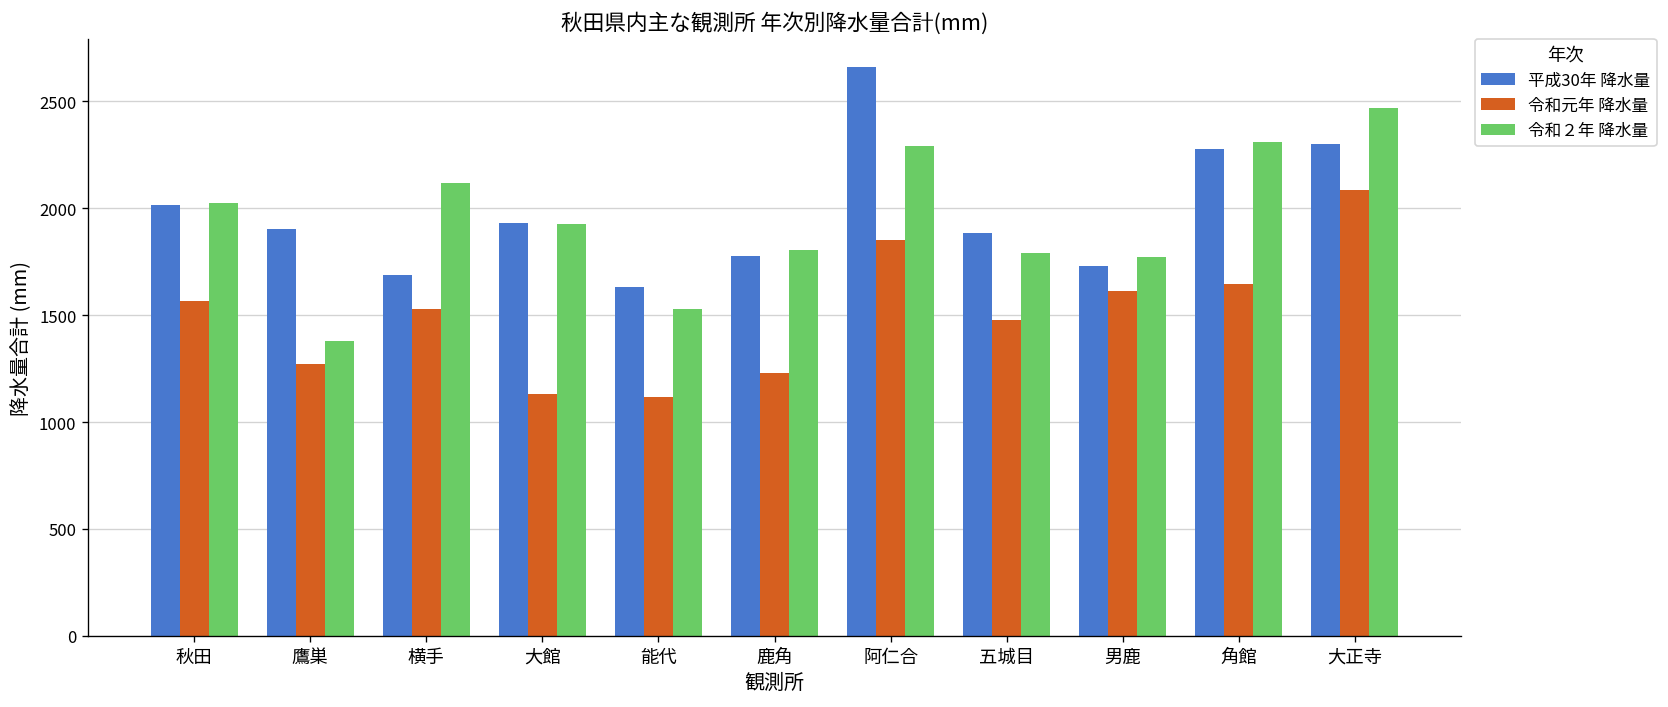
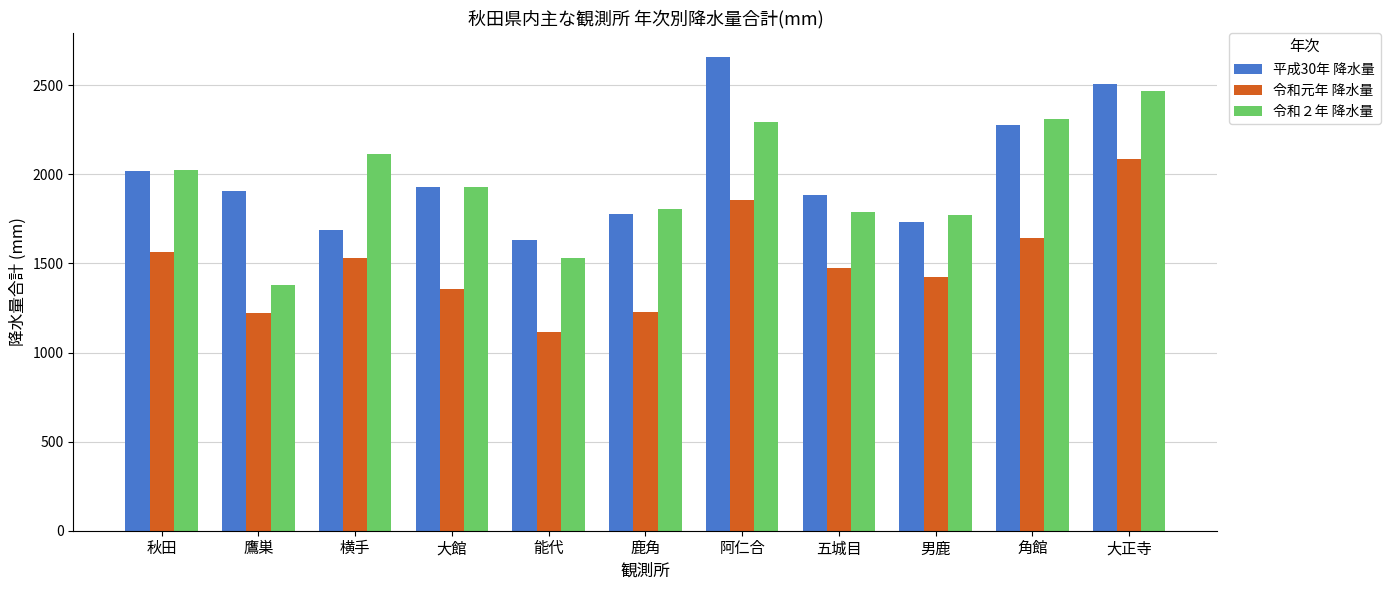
令和元年 降水量, 鷹巣: 1270 -> 1220
令和元年 降水量, 大館: 1130 -> 1360
令和元年 降水量, 男鹿: 1610 -> 1430
平成30年 降水量, 大正寺: 2300 -> 2510
